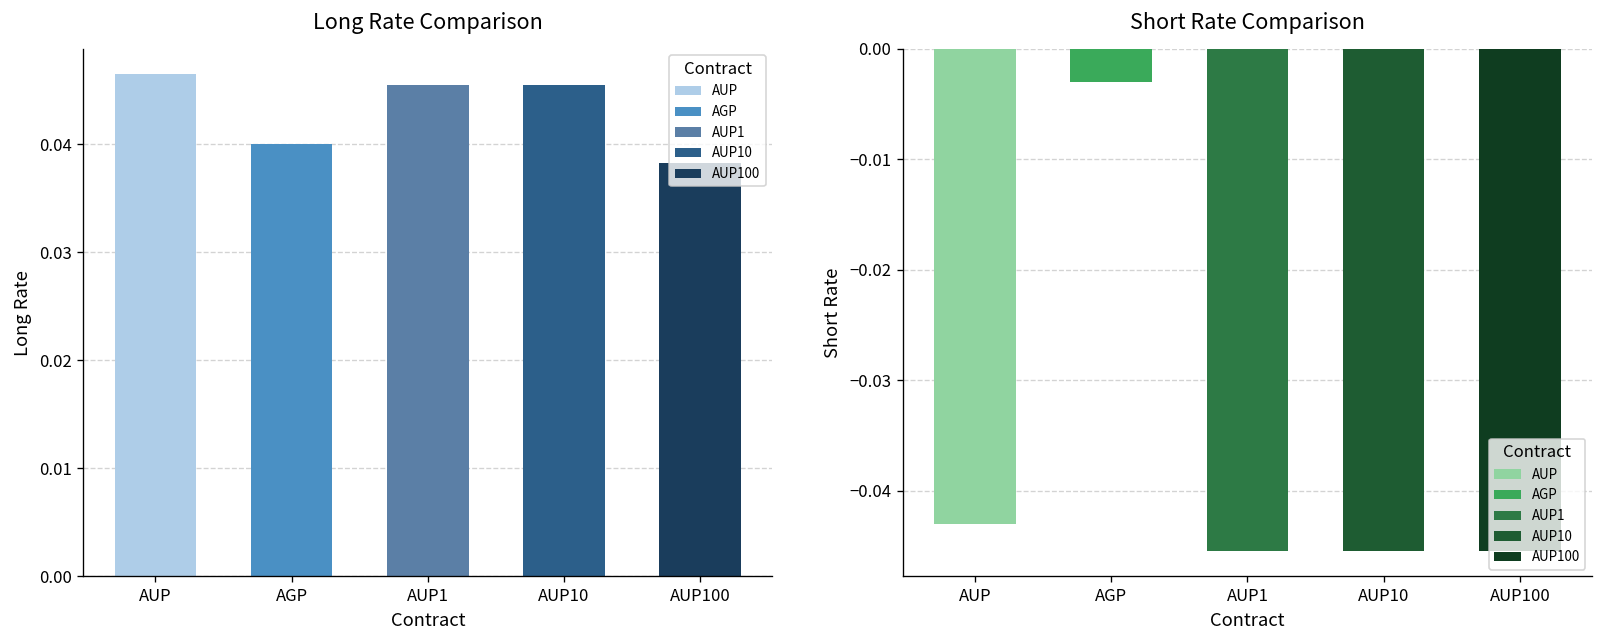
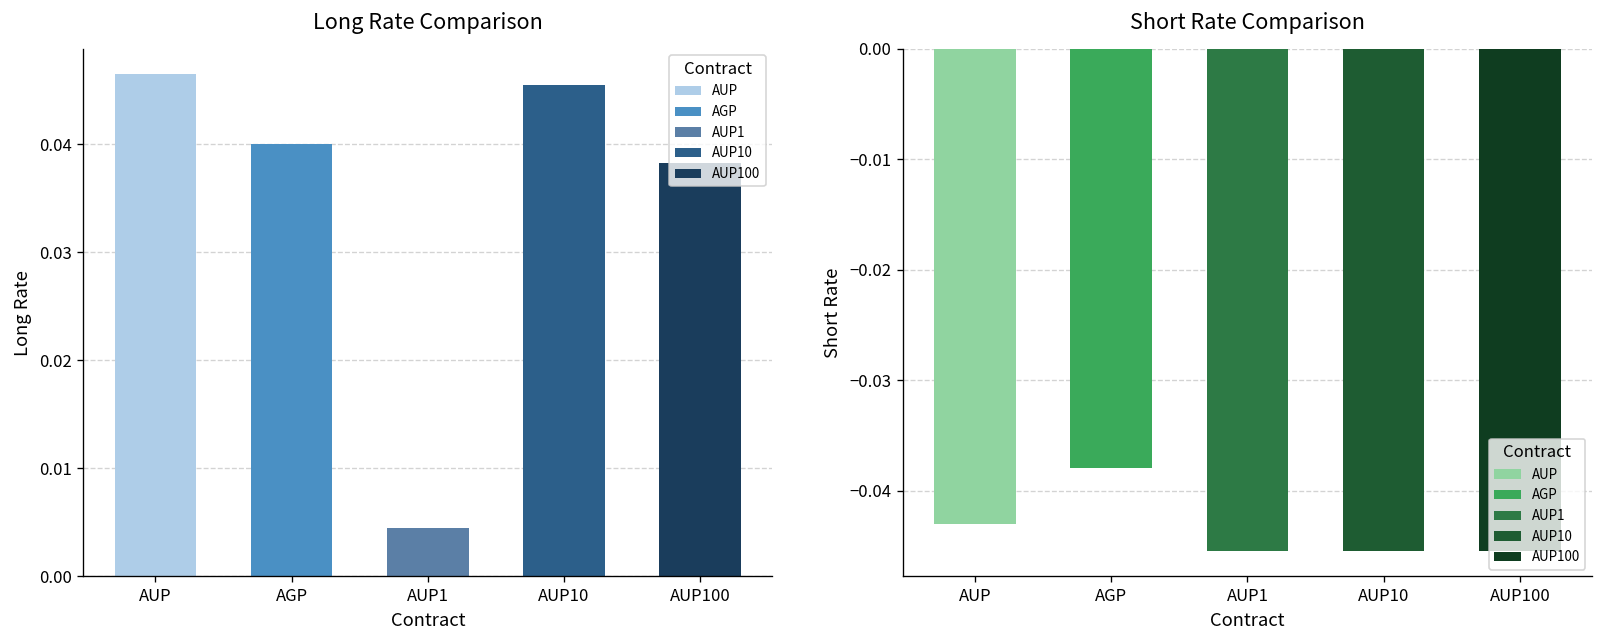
Long Rate Comparison, AUP1: 0.046 -> 0.004
Short Rate Comparison, AGP: -0.003 -> -0.038
